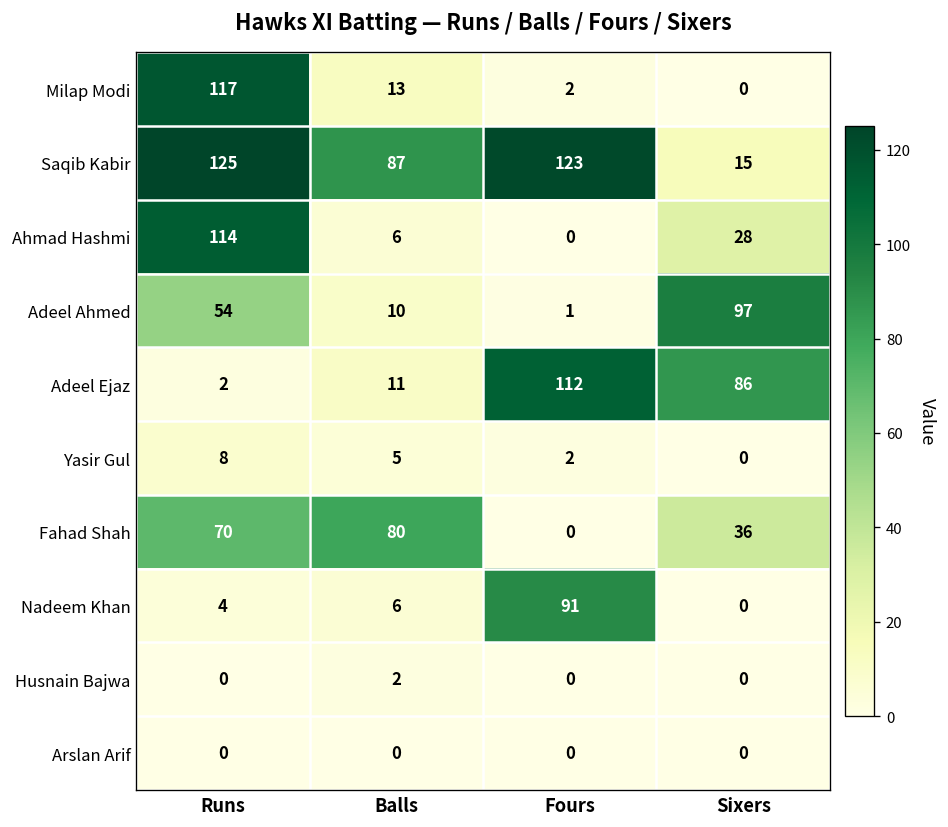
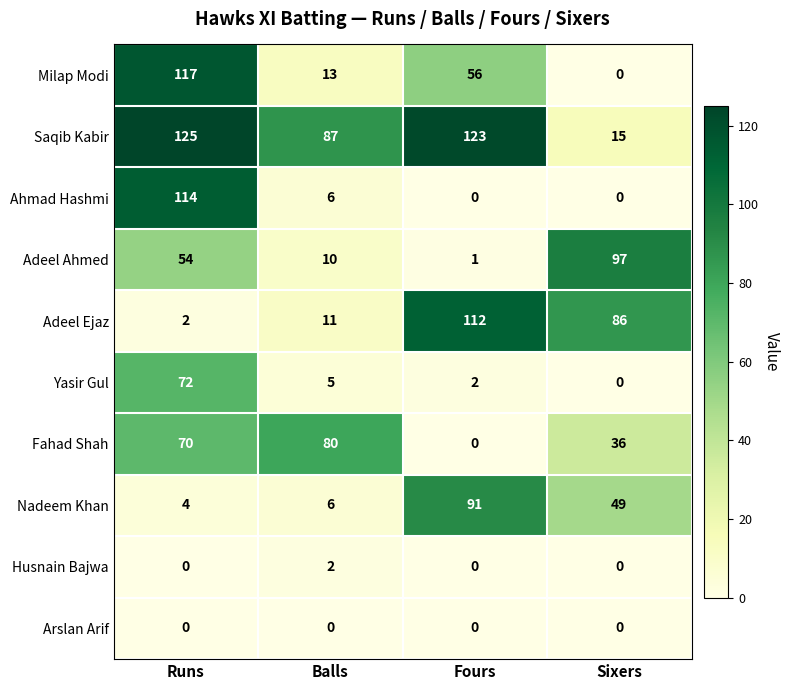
Milap Modi, Fours: 2 -> 56
Ahmad Hashmi, Sixers: 28 -> 0
Yasir Gul, Runs: 8 -> 72
Nadeem Khan, Sixers: 0 -> 49
